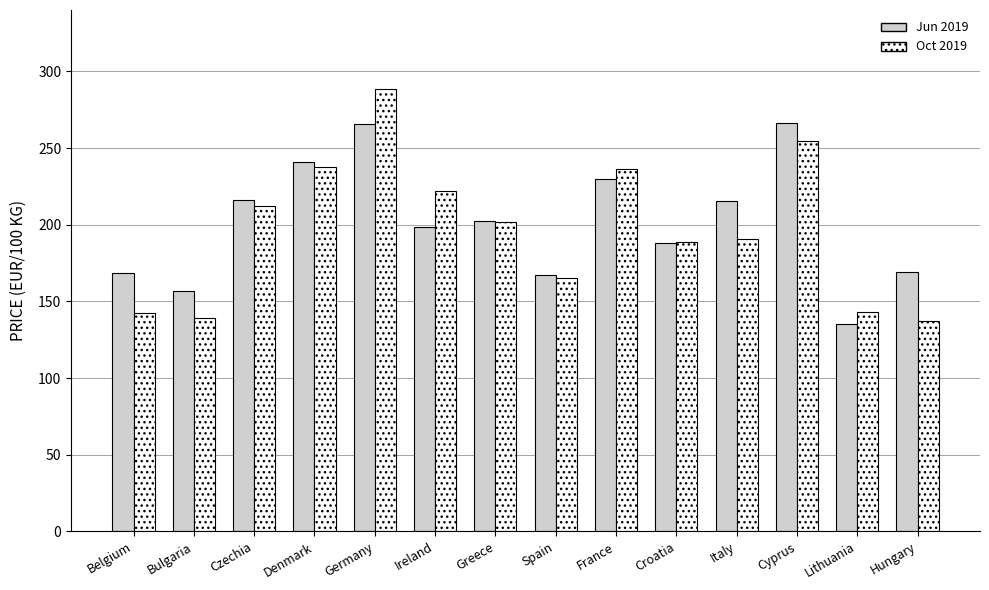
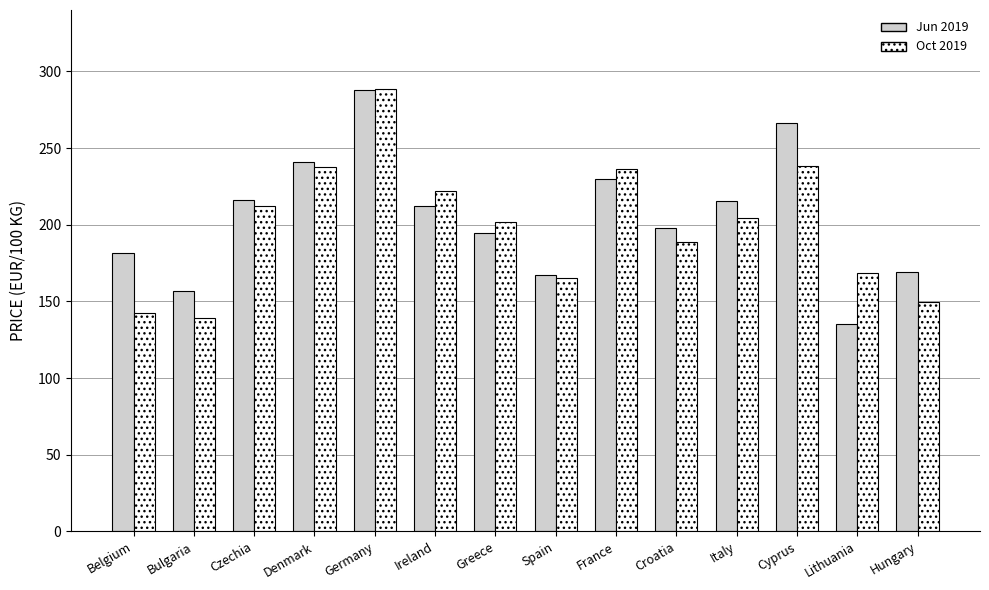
Jun 2019, Belgium: 169 -> 182
Jun 2019, Germany: 266 -> 288
Jun 2019, Ireland: 199 -> 212
Jun 2019, Greece: 203 -> 194
Jun 2019, Croatia: 188 -> 198
Oct 2019, Italy: 190 -> 204
Oct 2019, Cyprus: 254 -> 238
Oct 2019, Lithuania: 143 -> 168
Oct 2019, Hungary: 137 -> 150
